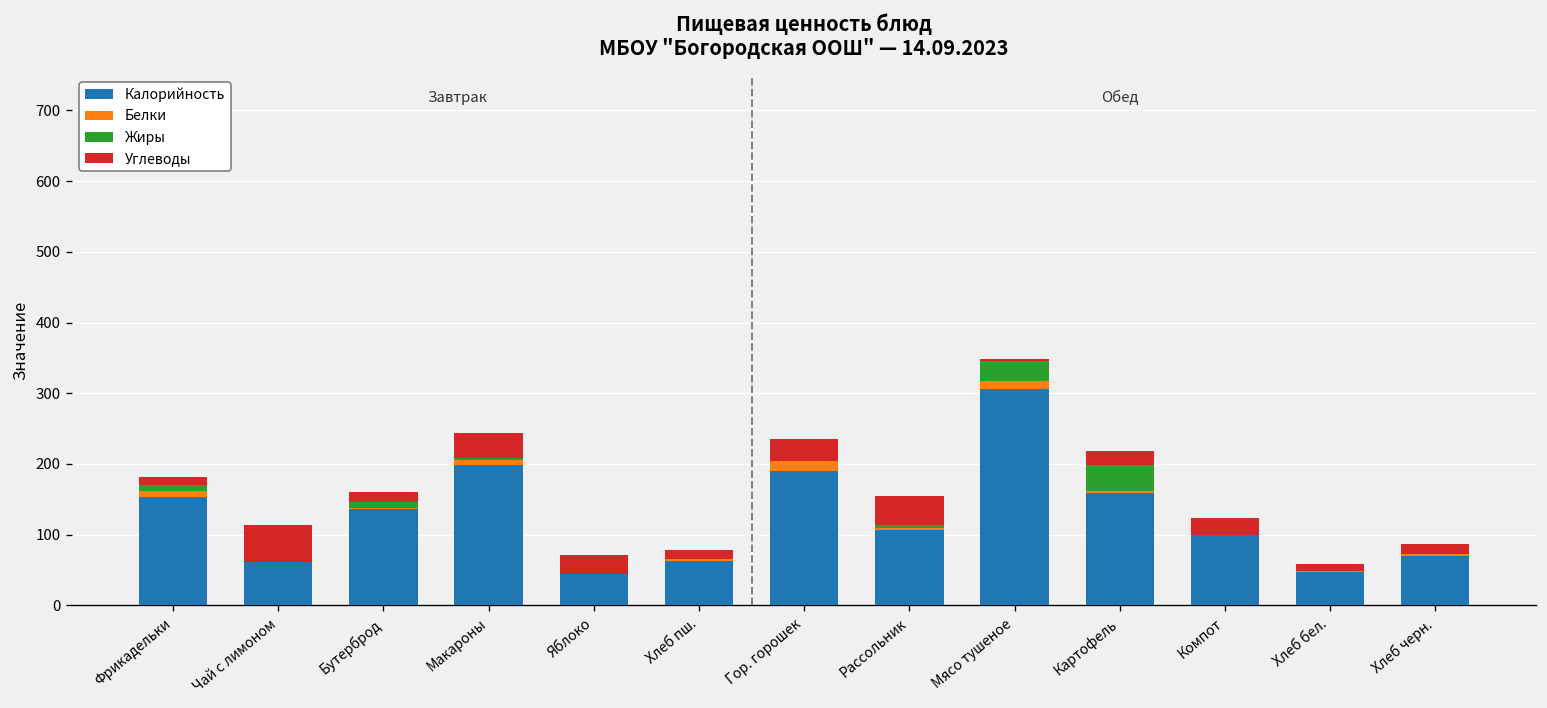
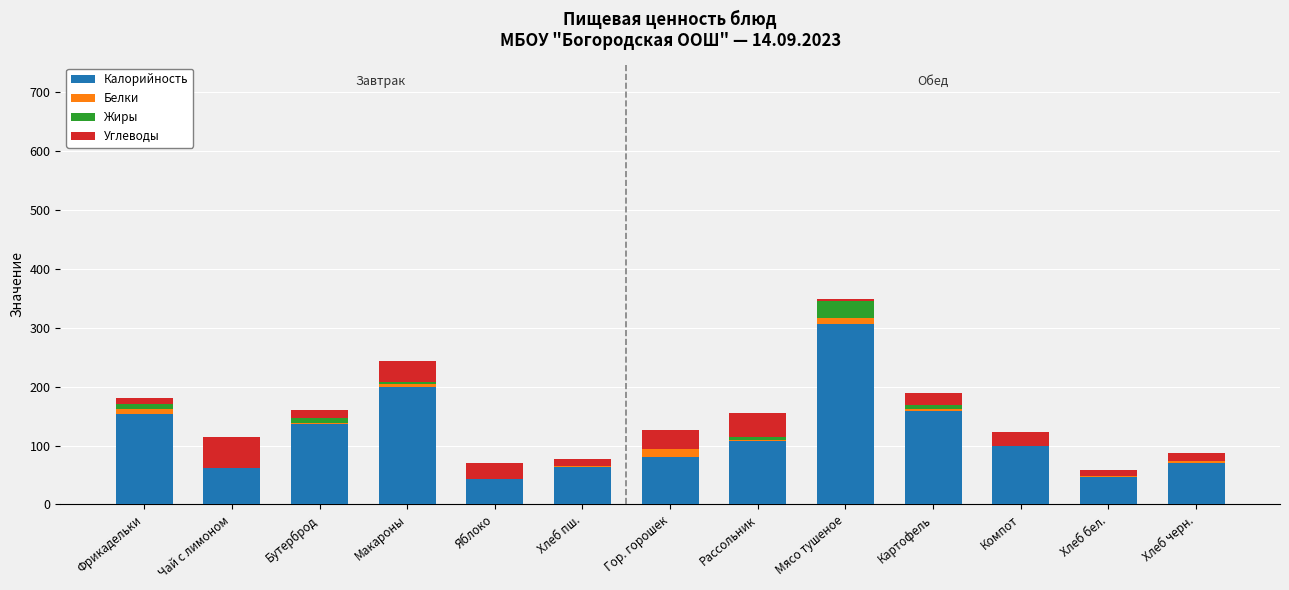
Калорийность, Гор. горошек: 190 -> 80
Жиры, Картофель: 40 -> 10
